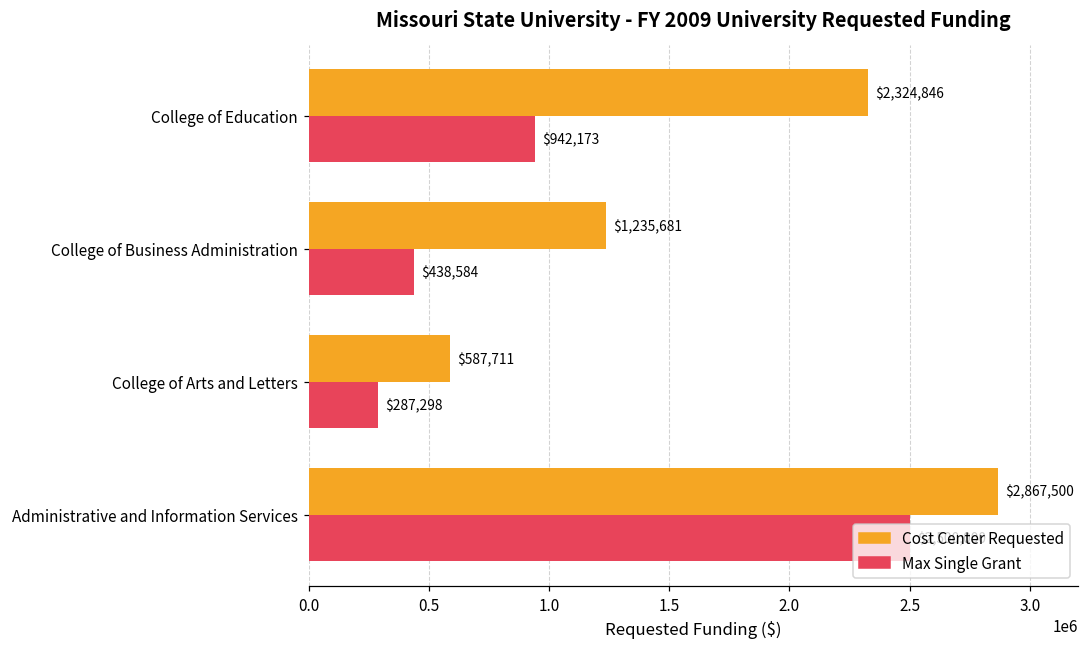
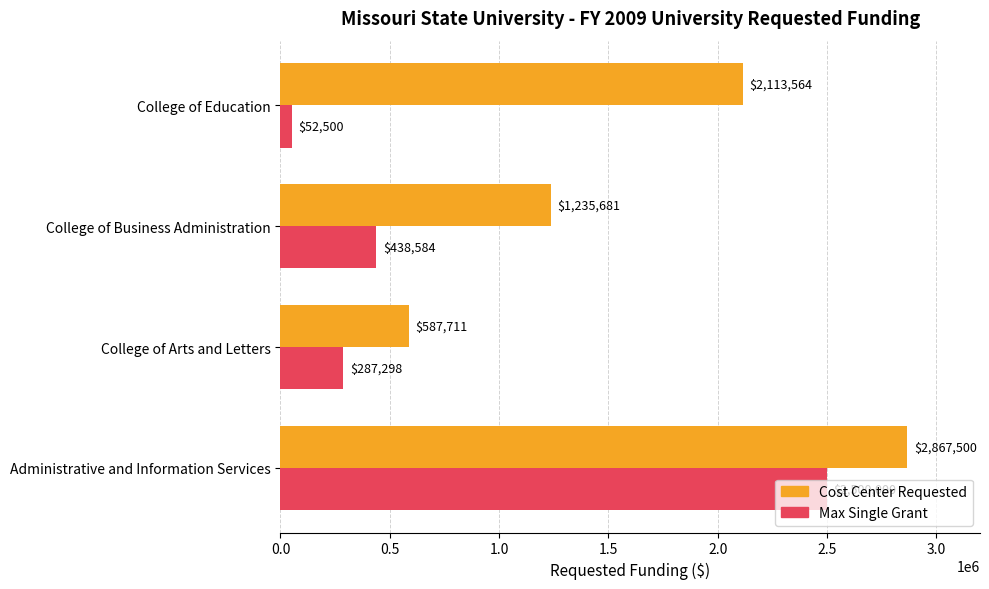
Cost Center Requested, College of Education: $2,324,846 -> $2,113,564
Max Single Grant, College of Education: $942,173 -> $52,500
